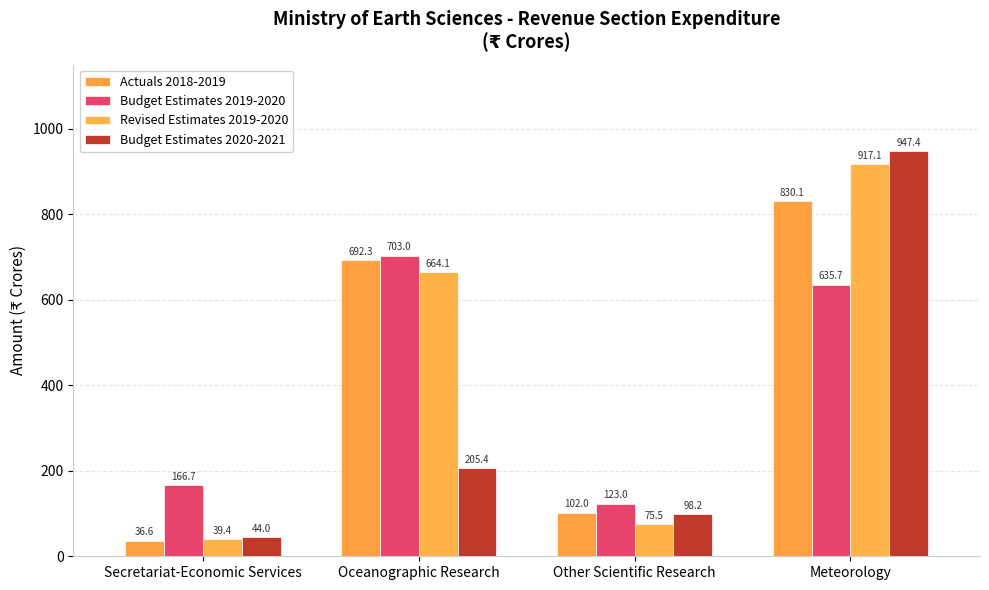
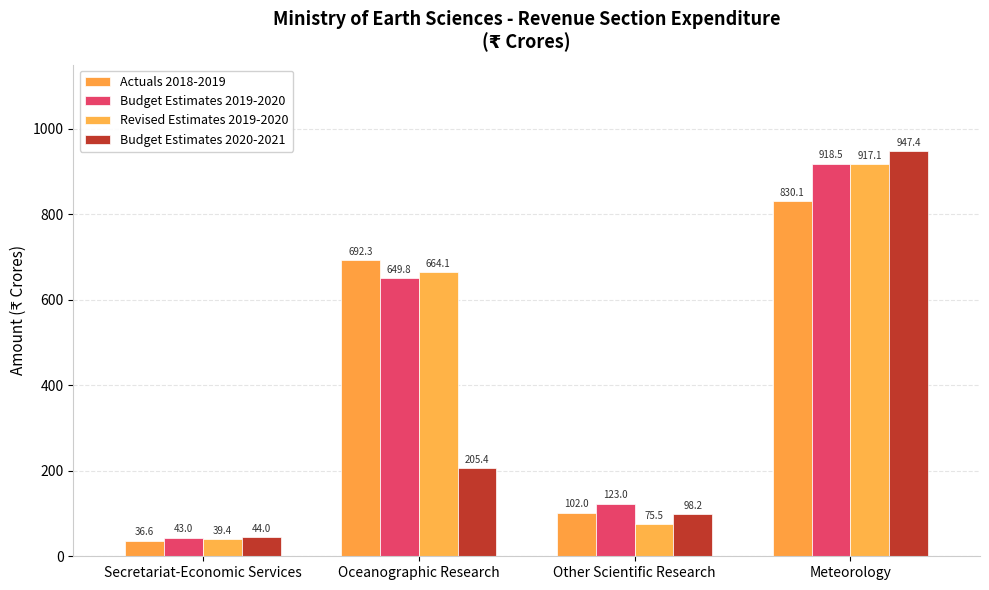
Budget Estimates 2019-2020, Secretariat-Economic Services: 166.7 -> 43.0
Budget Estimates 2019-2020, Oceanographic Research: 703.0 -> 649.8
Budget Estimates 2019-2020, Meteorology: 635.7 -> 918.5
